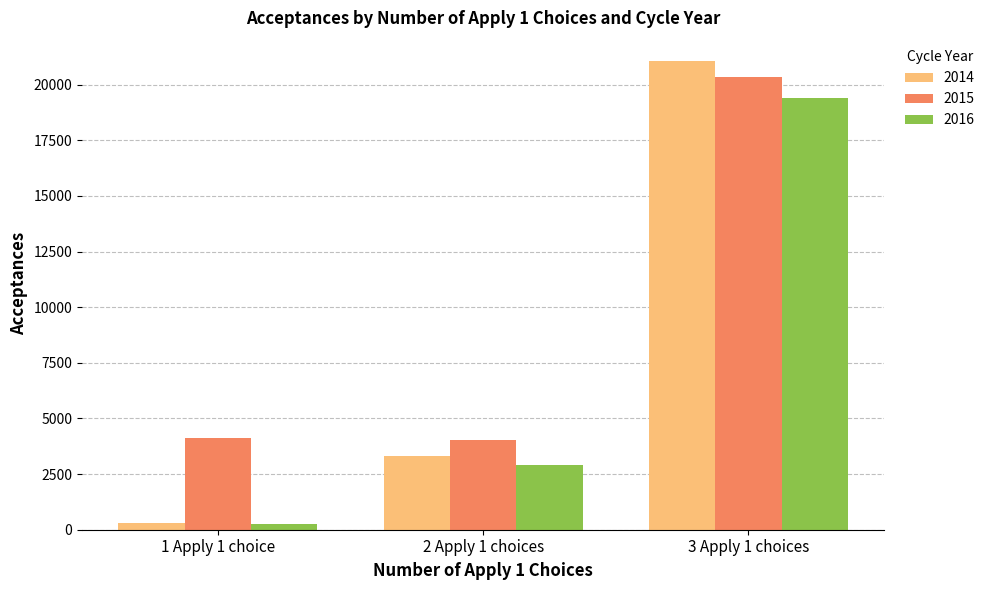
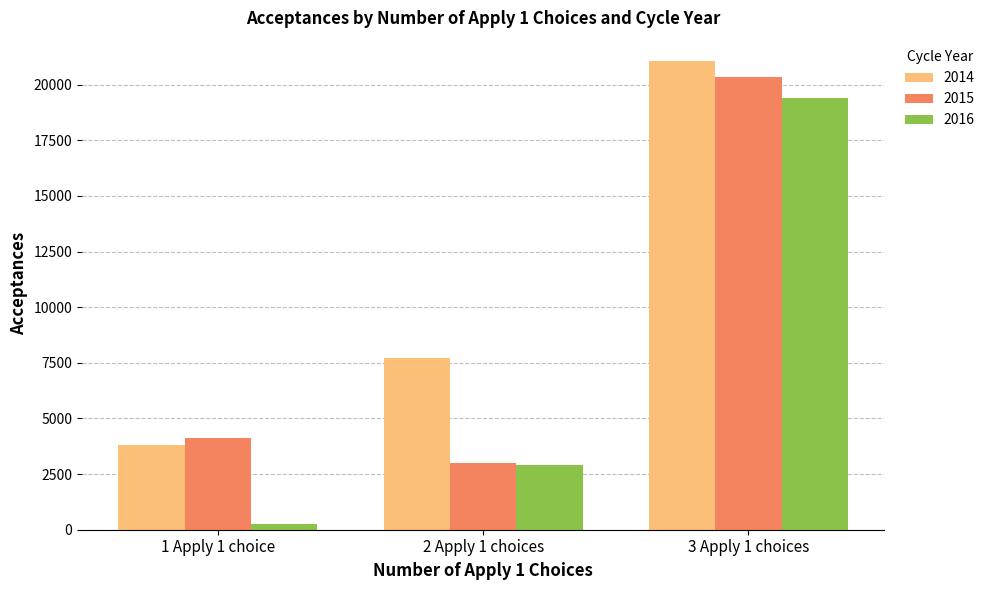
2014, 1 Apply 1 choice: 300 -> 3800
2014, 2 Apply 1 choices: 3300 -> 7700
2015, 2 Apply 1 choices: 4000 -> 3000
